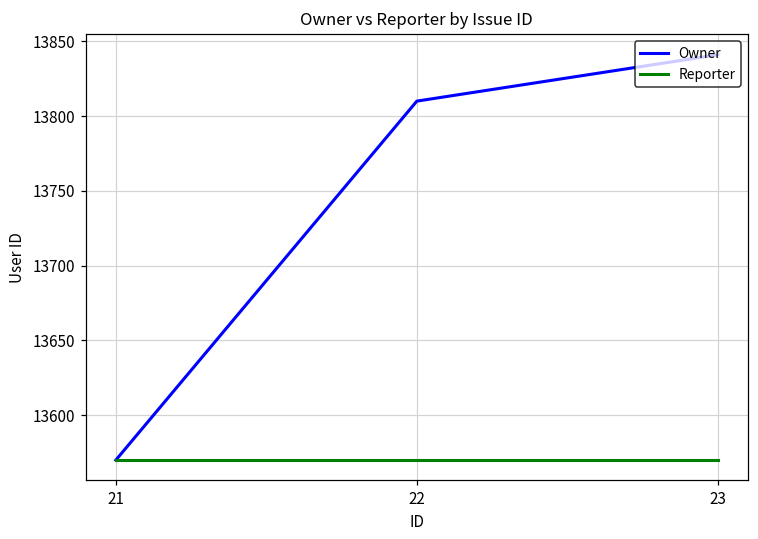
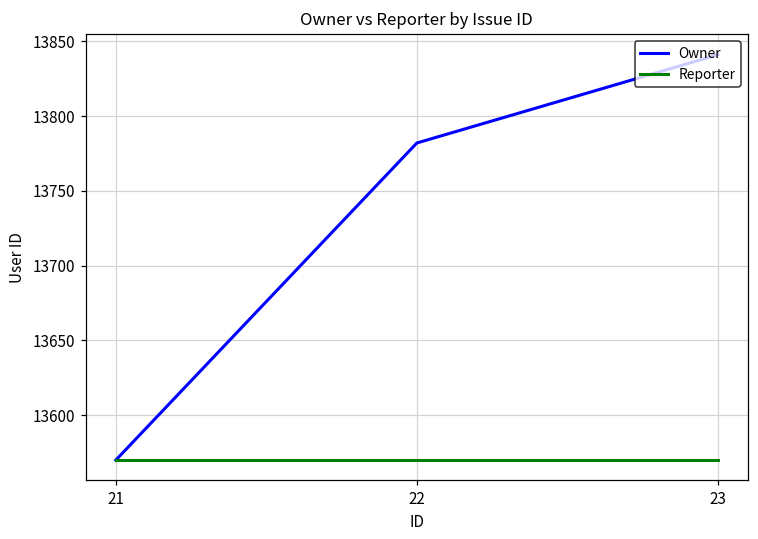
Owner, 22: 13810 -> 13782
